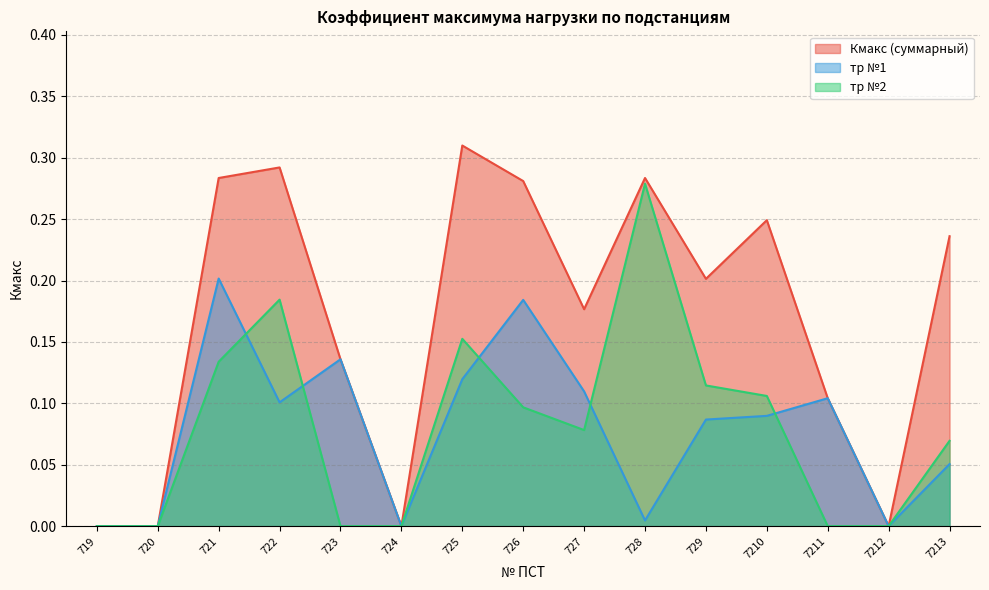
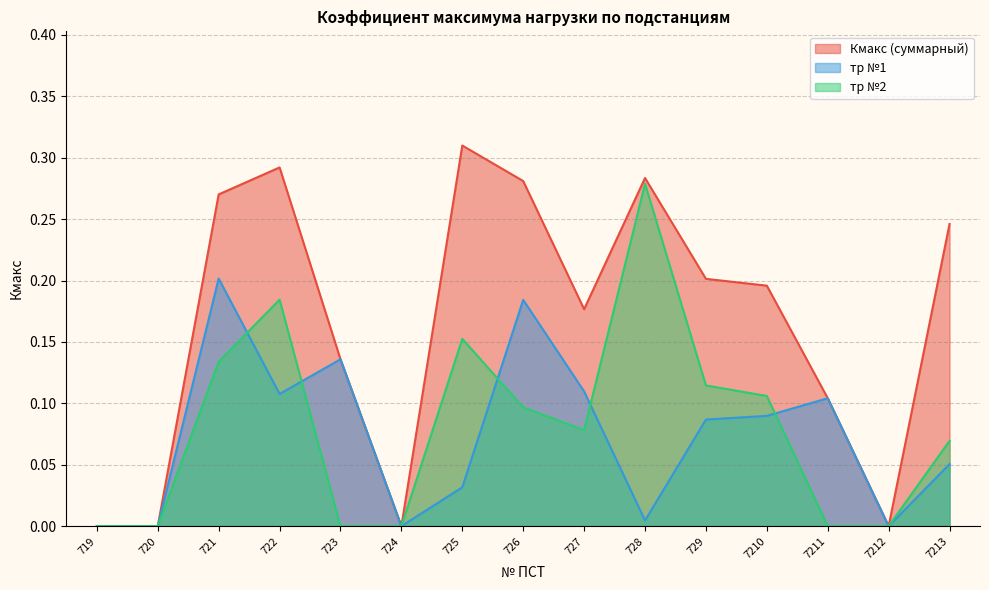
Кмакс (суммарный), 721: 0.284 -> 0.270
тр №1, 722: 0.101 -> 0.108
тр №1, 725: 0.120 -> 0.032
Кмакс (суммарный), 7210: 0.249 -> 0.196
Кмакс (суммарный), 7213: 0.236 -> 0.246
